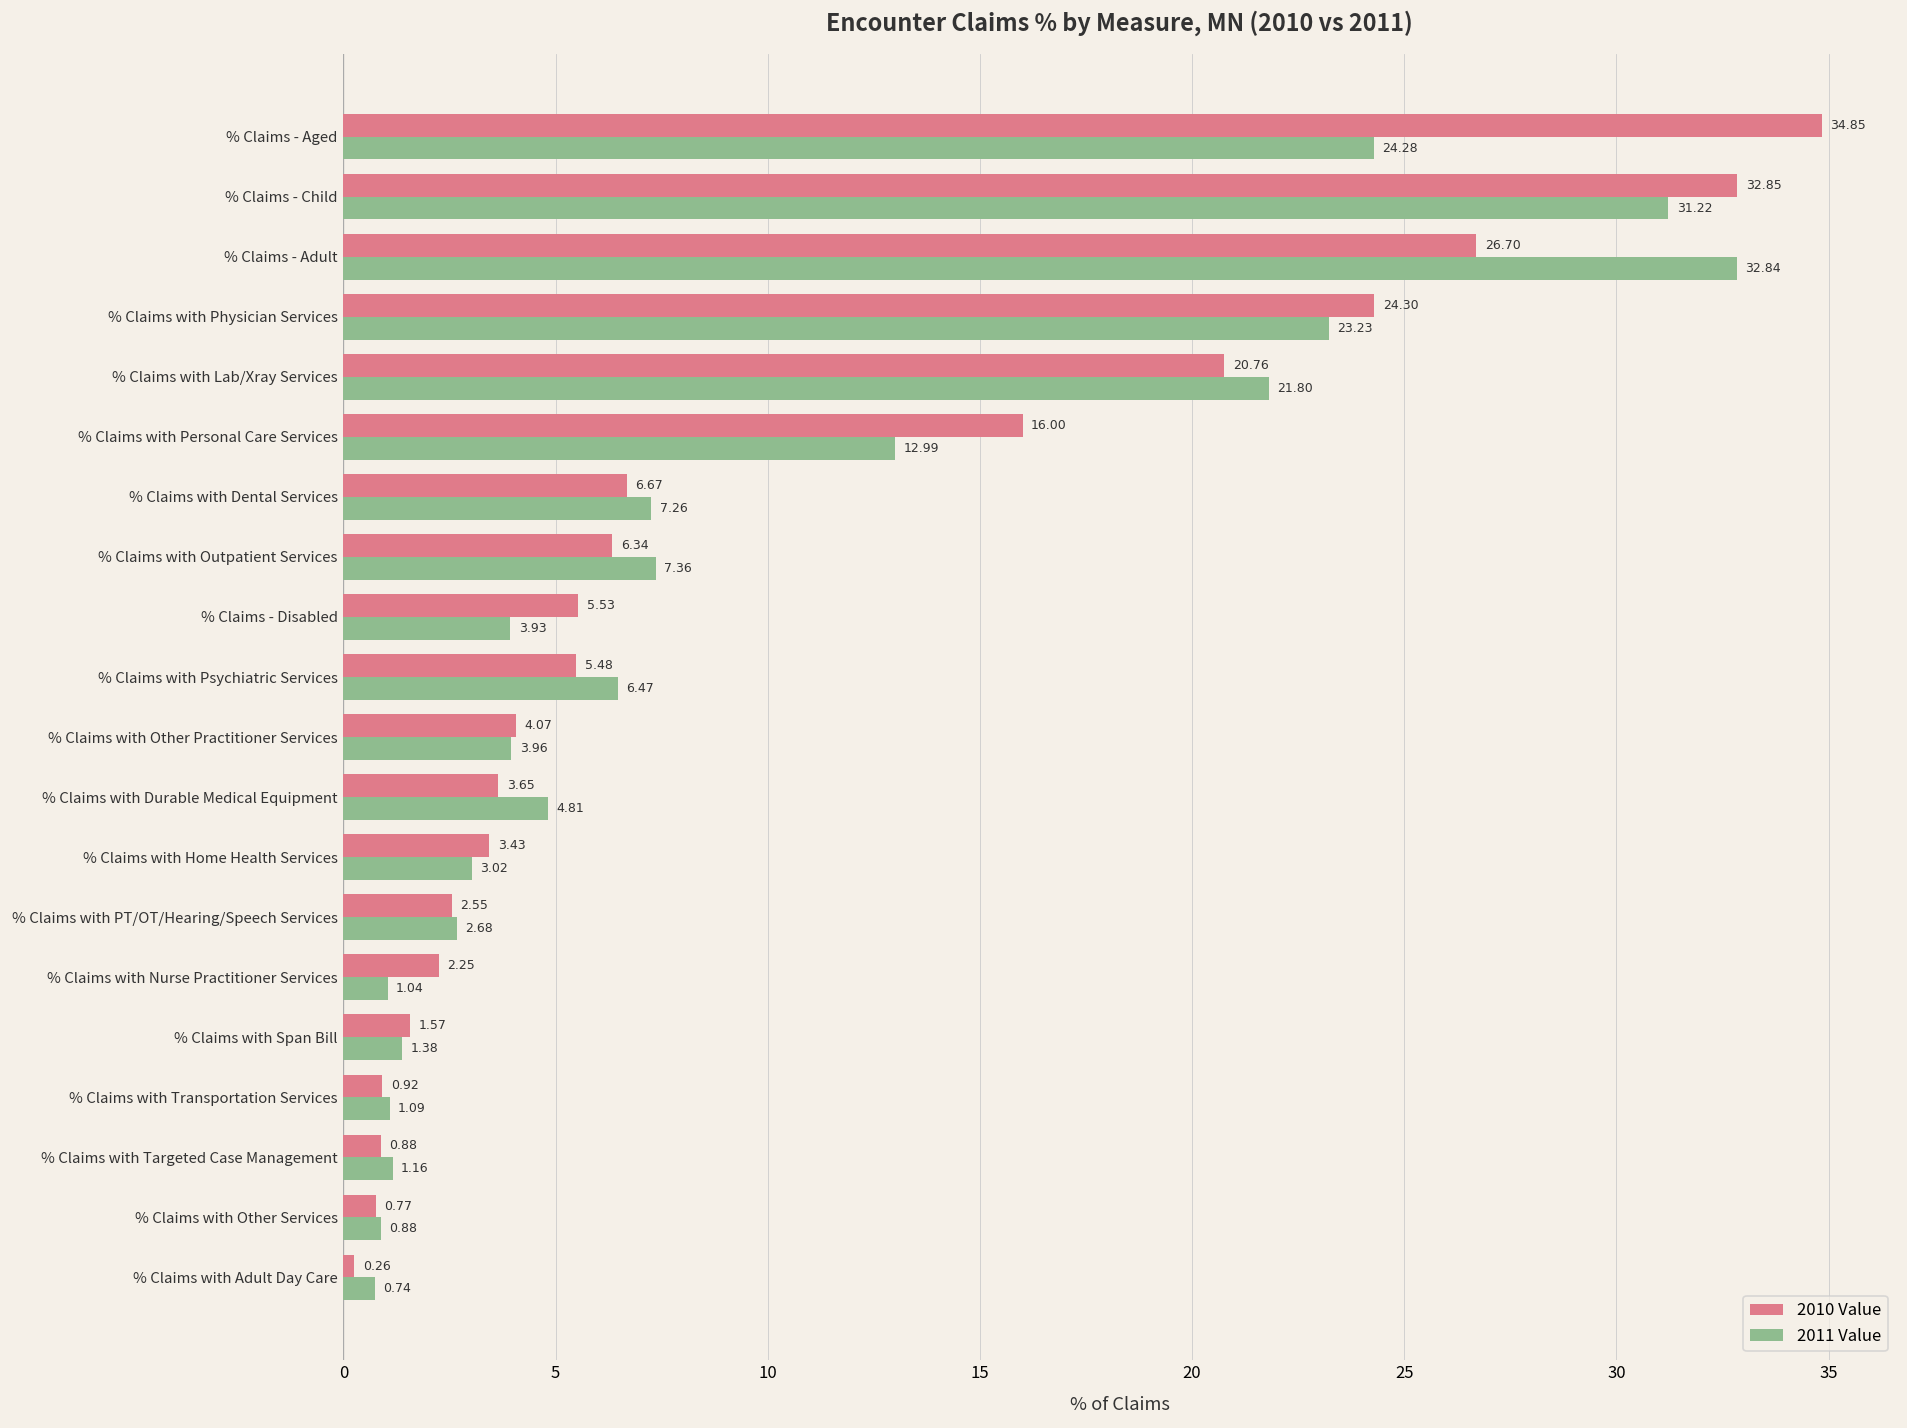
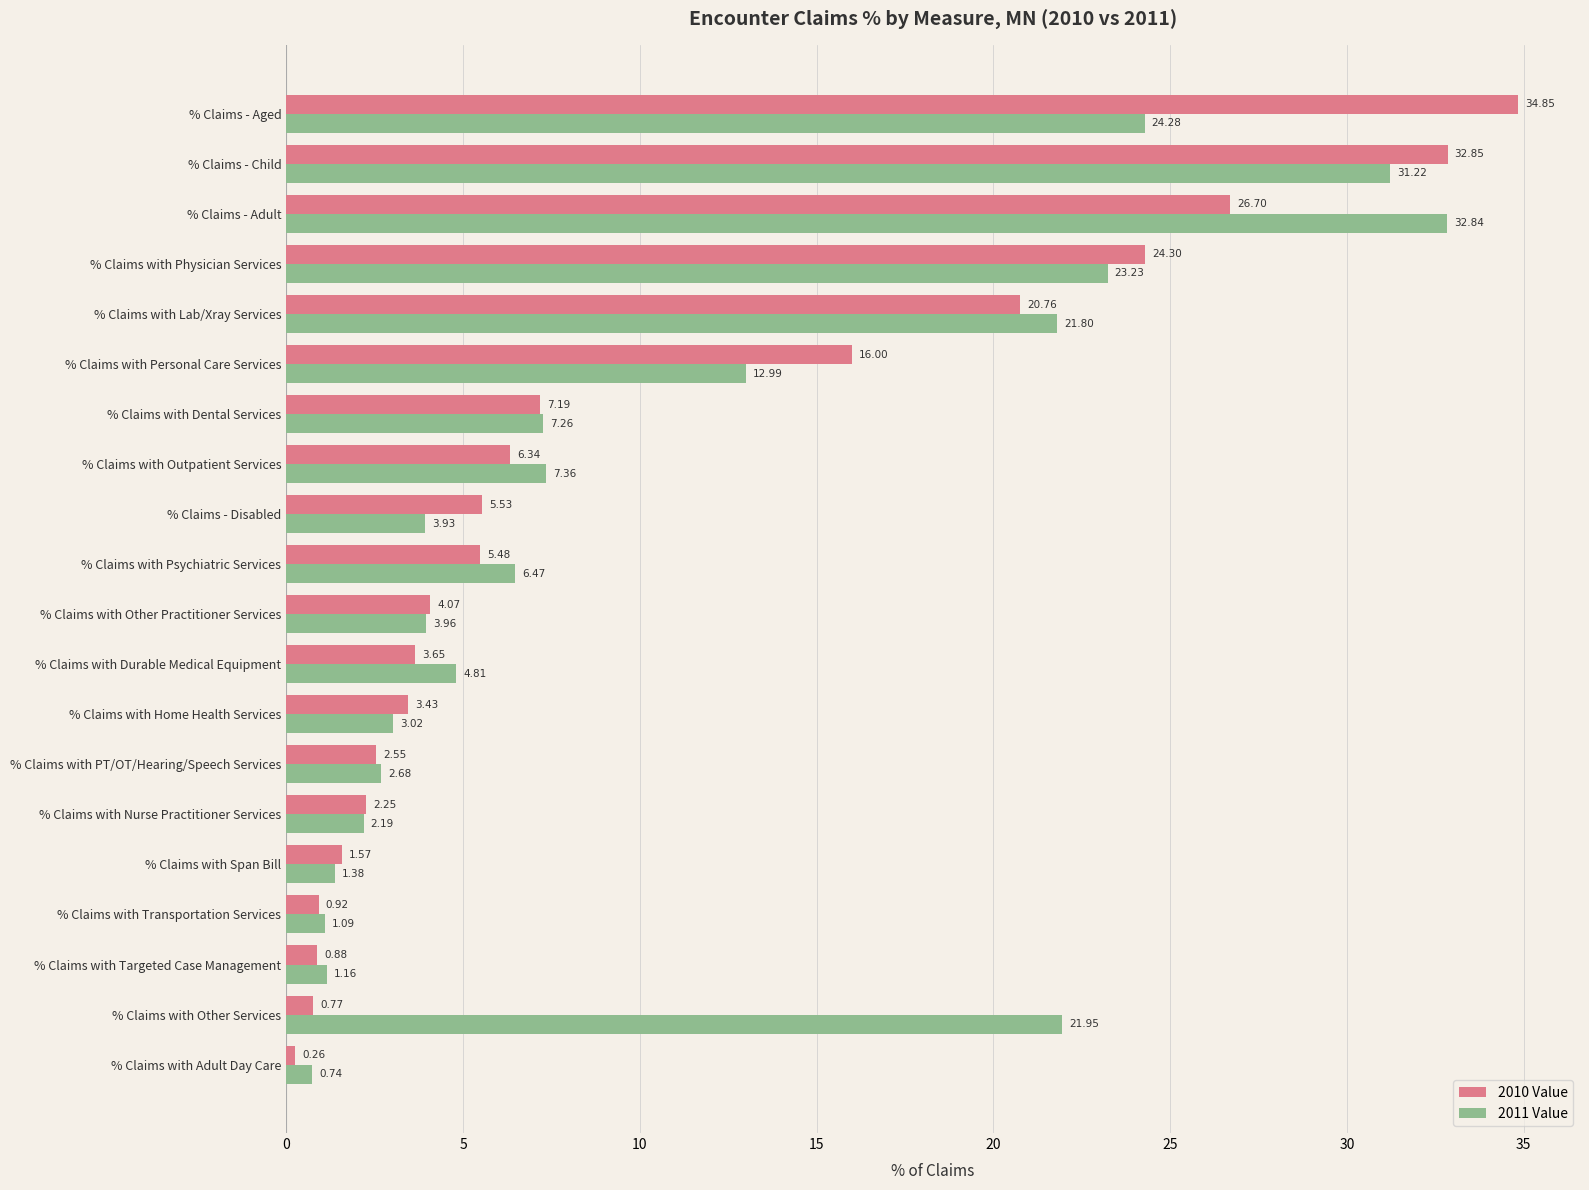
2010 Value, % Claims with Dental Services: 6.67 -> 7.19
2011 Value, % Claims with Nurse Practitioner Services: 1.04 -> 2.19
2011 Value, % Claims with Other Services: 0.88 -> 21.95
